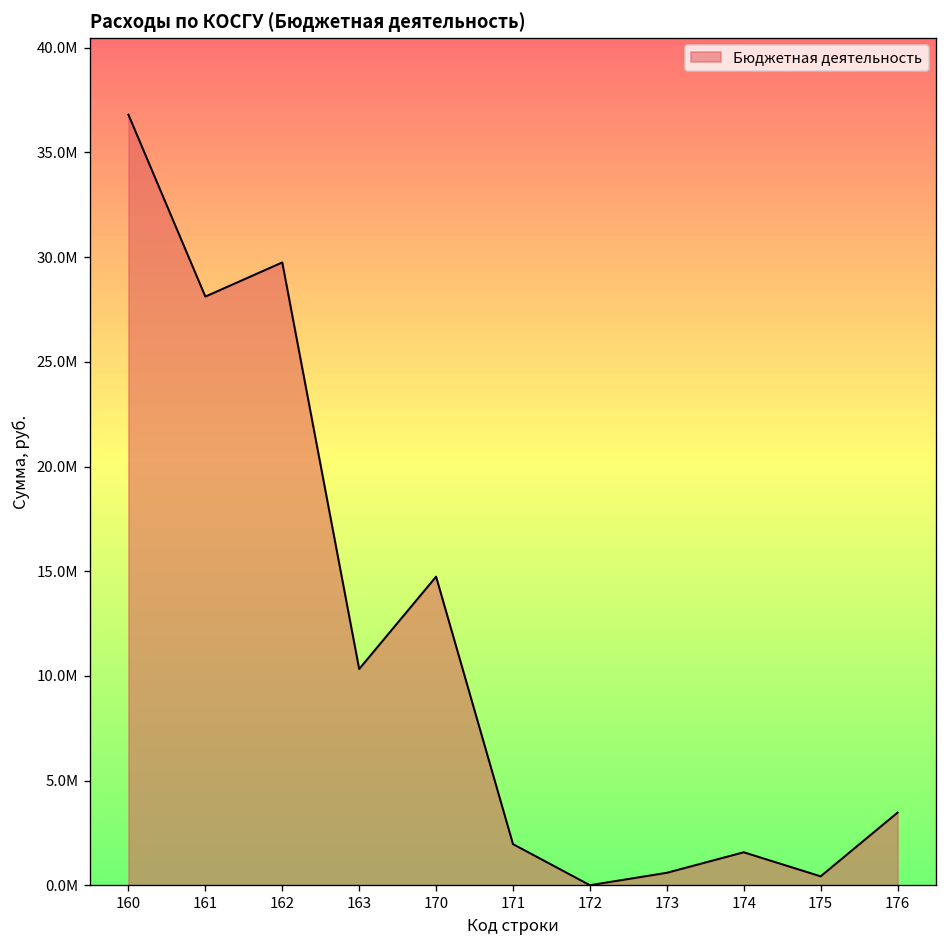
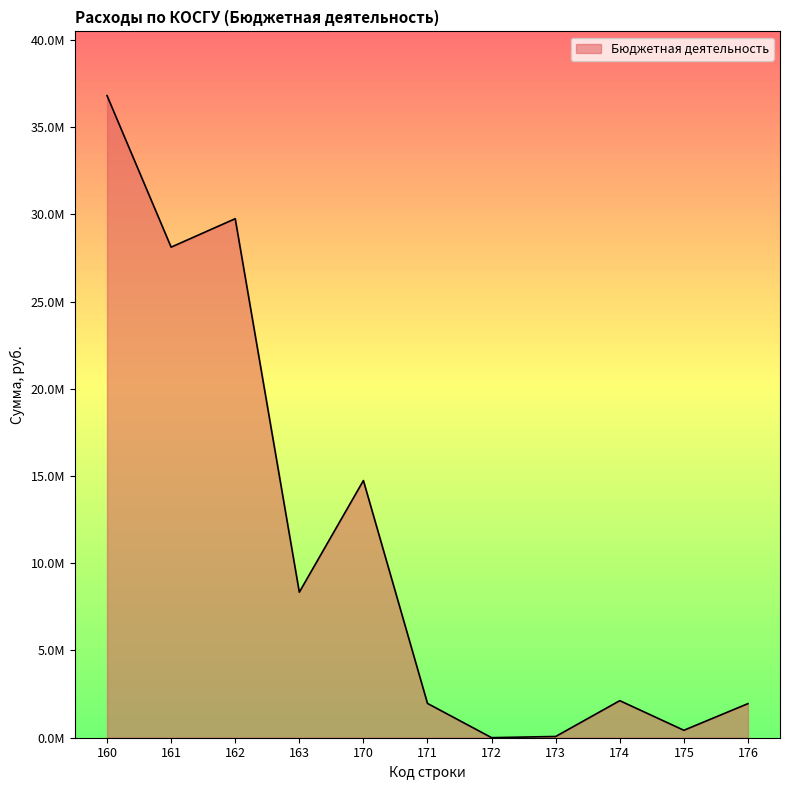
163: 10300000 -> 8300000
173: 600000 -> 100000
174: 1600000 -> 2100000
176: 3500000 -> 2000000
